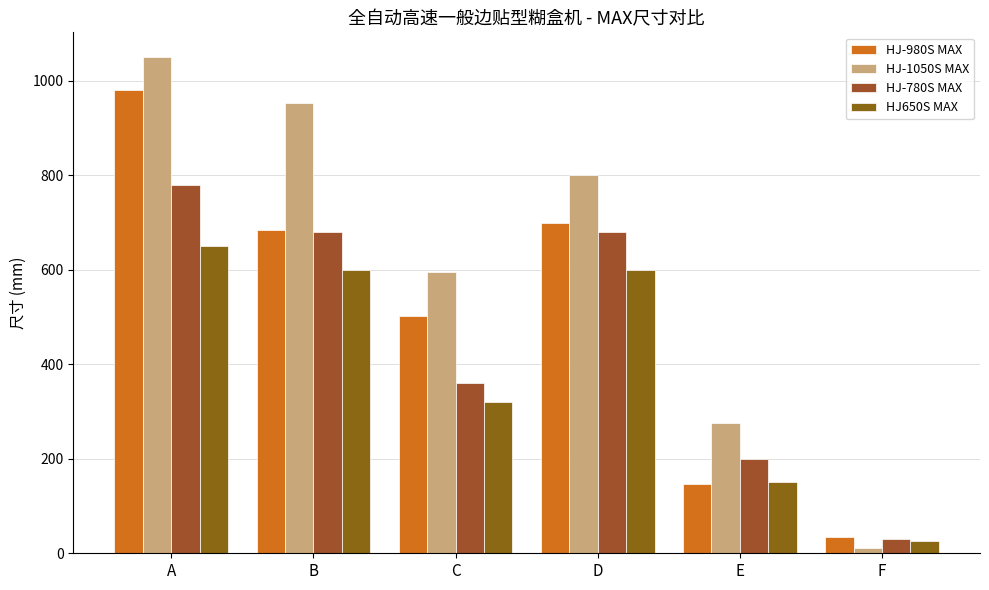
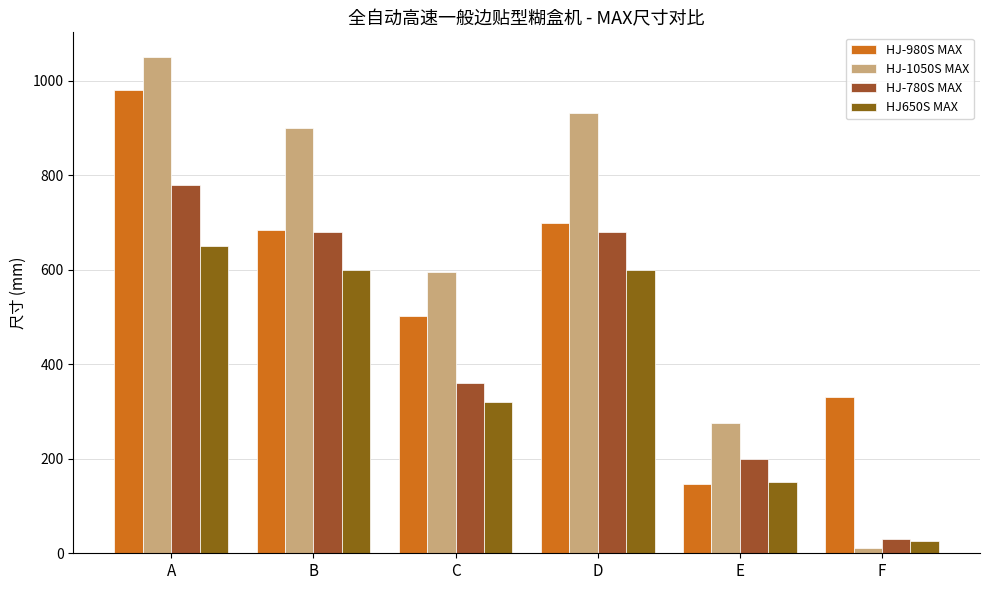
HJ-1050S MAX, B: 950 -> 900
HJ-1050S MAX, D: 800 -> 930
HJ-980S MAX, F: 40 -> 330
